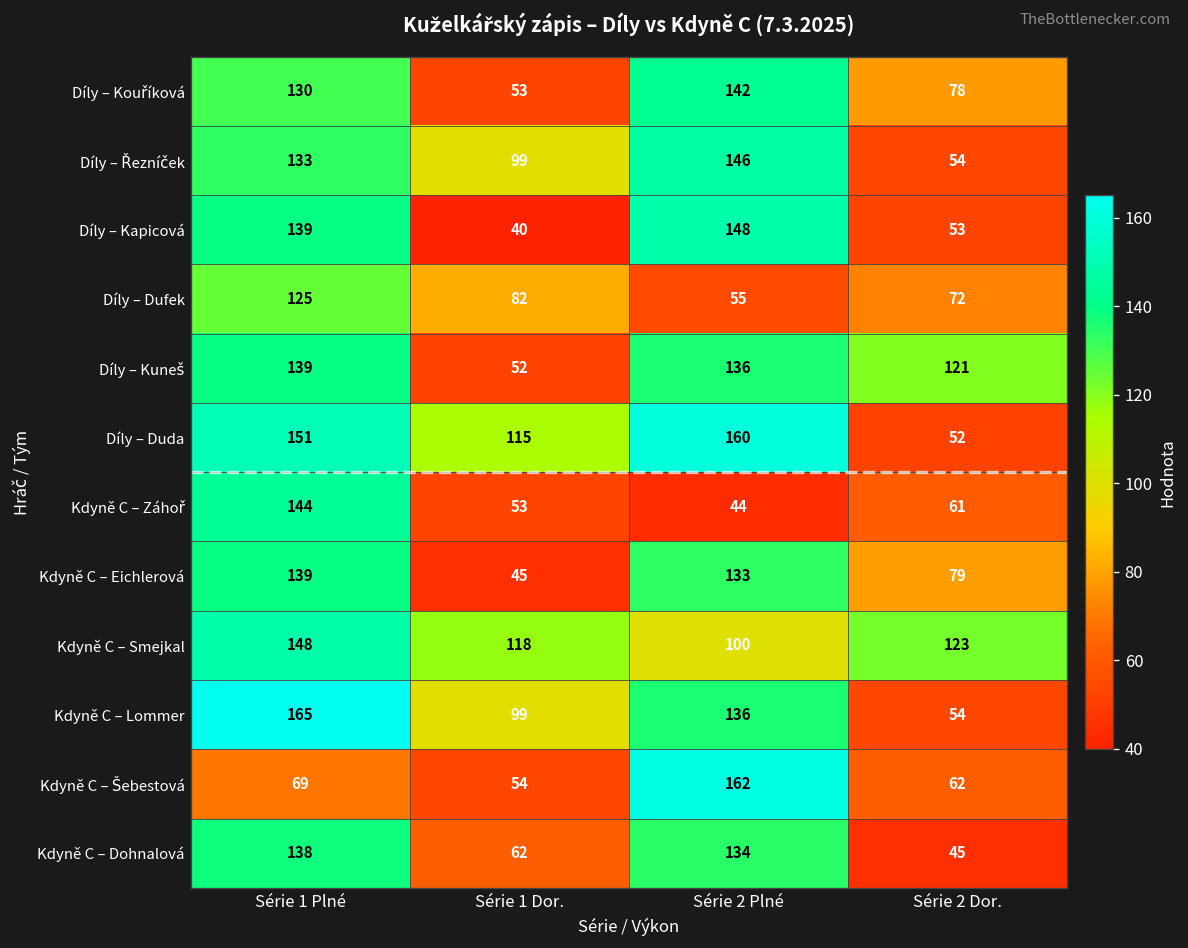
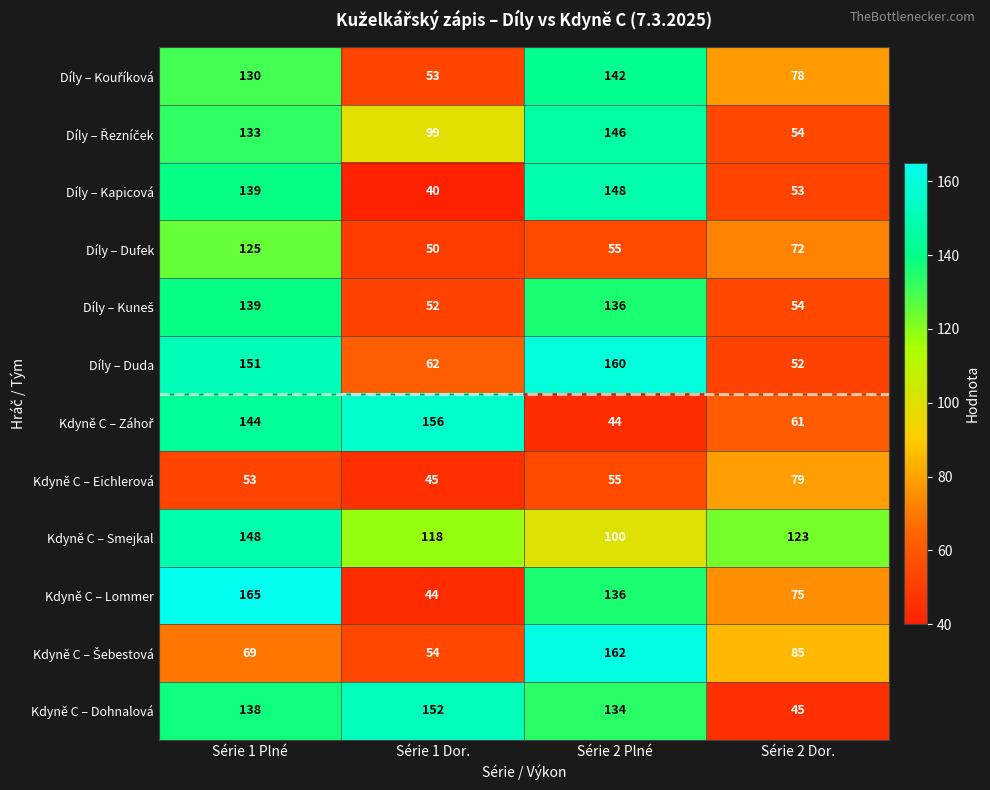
Díly – Dufek, Série 1 Dor.: 82 -> 50
Díly – Kuneš, Série 2 Dor.: 121 -> 54
Díly – Duda, Série 1 Dor.: 115 -> 62
Kdyně C – Záhoř, Série 1 Dor.: 53 -> 156
Kdyně C – Eichlerová, Série 1 Plné: 139 -> 53
Kdyně C – Eichlerová, Série 2 Plné: 133 -> 55
Kdyně C – Lommer, Série 1 Dor.: 99 -> 44
Kdyně C – Lommer, Série 2 Dor.: 54 -> 75
Kdyně C – Šebestová, Série 2 Dor.: 62 -> 85
Kdyně C – Dohnalová, Série 1 Dor.: 62 -> 152
